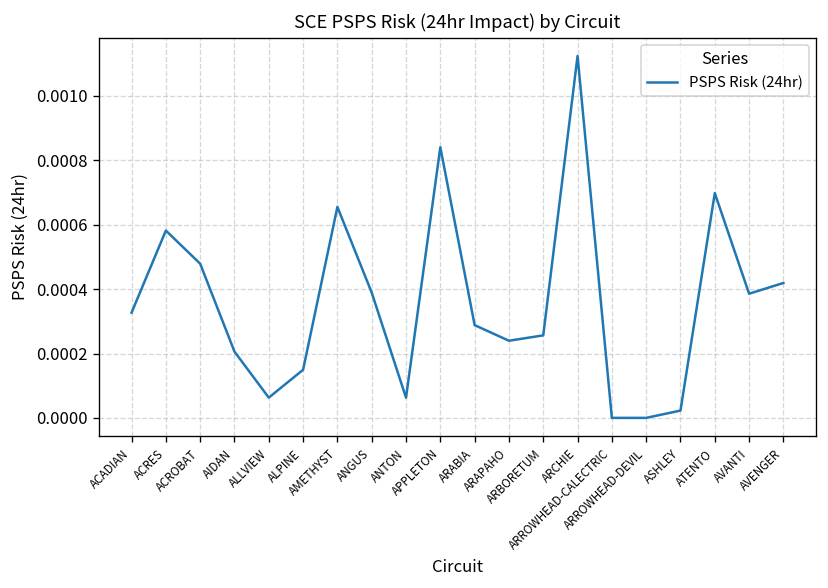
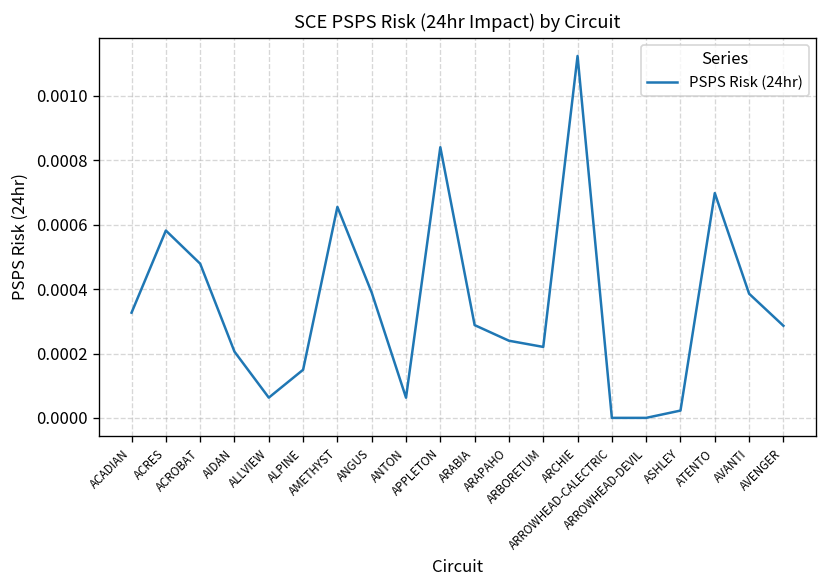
ARBORETUM: 0.00026 -> 0.00022
AVENGER: 0.00042 -> 0.00029
